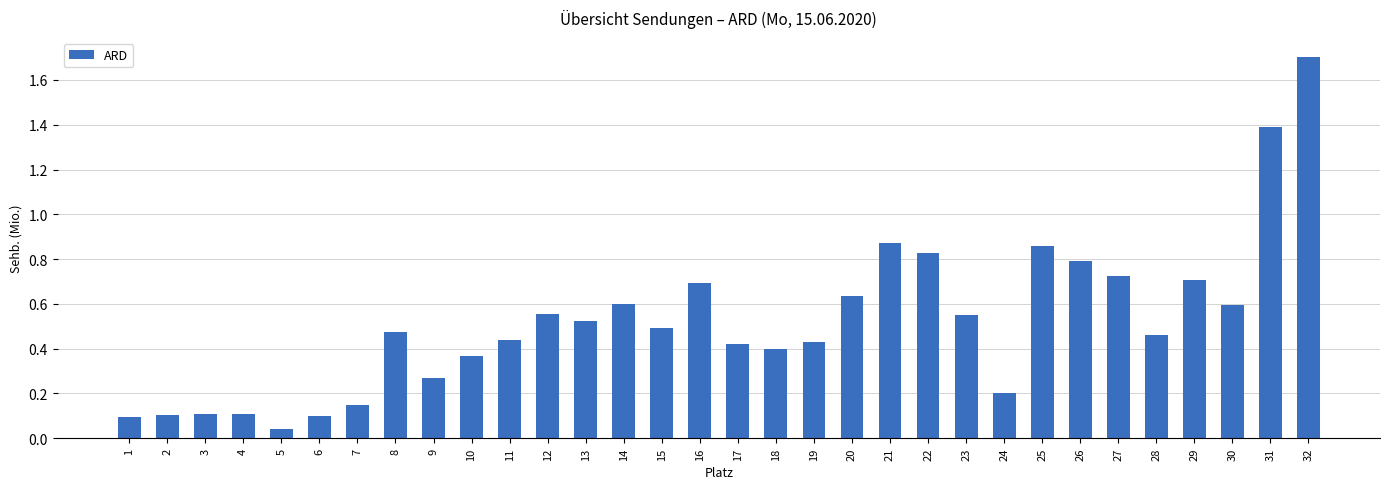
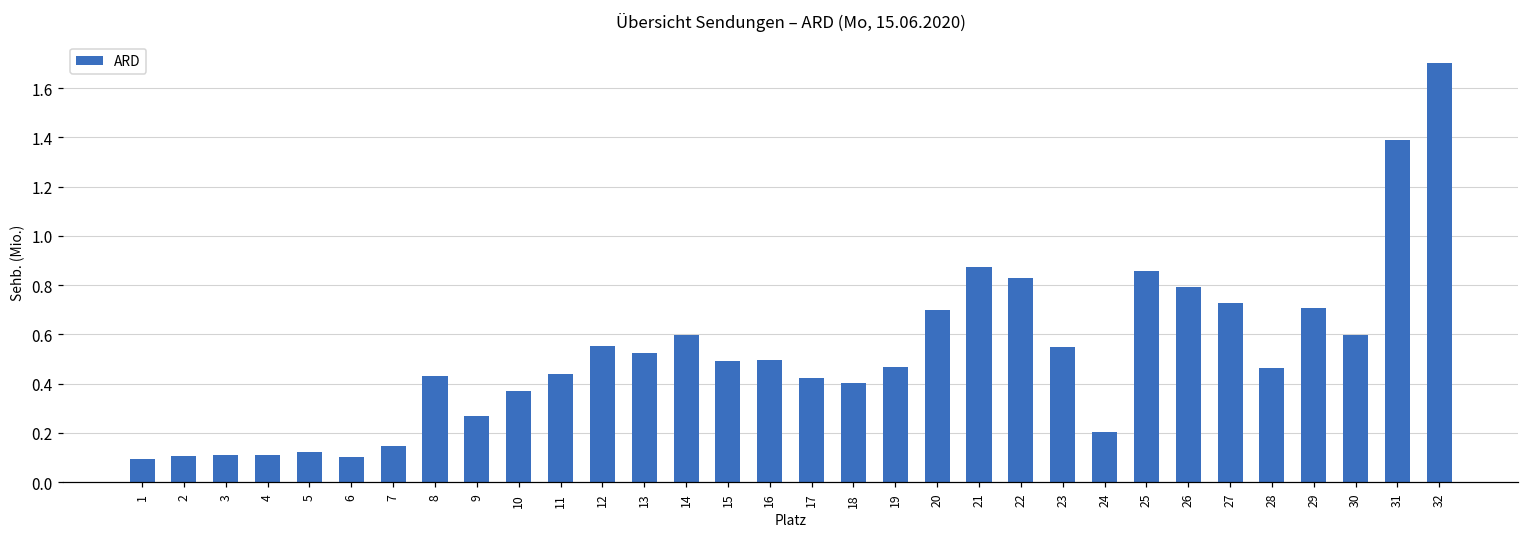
5: 0.04 -> 0.12
8: 0.47 -> 0.43
16: 0.69 -> 0.50
19: 0.43 -> 0.47
20: 0.64 -> 0.70
